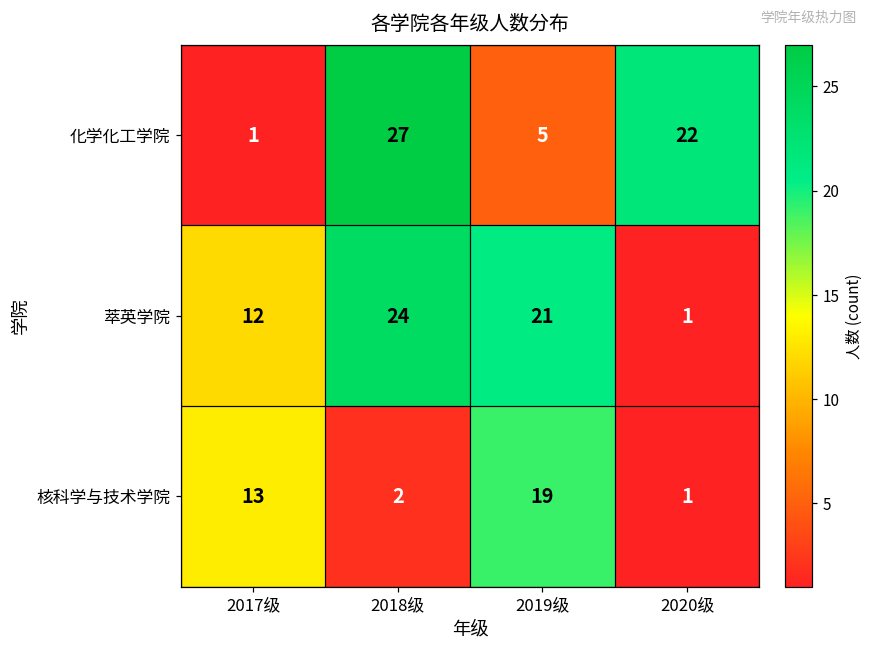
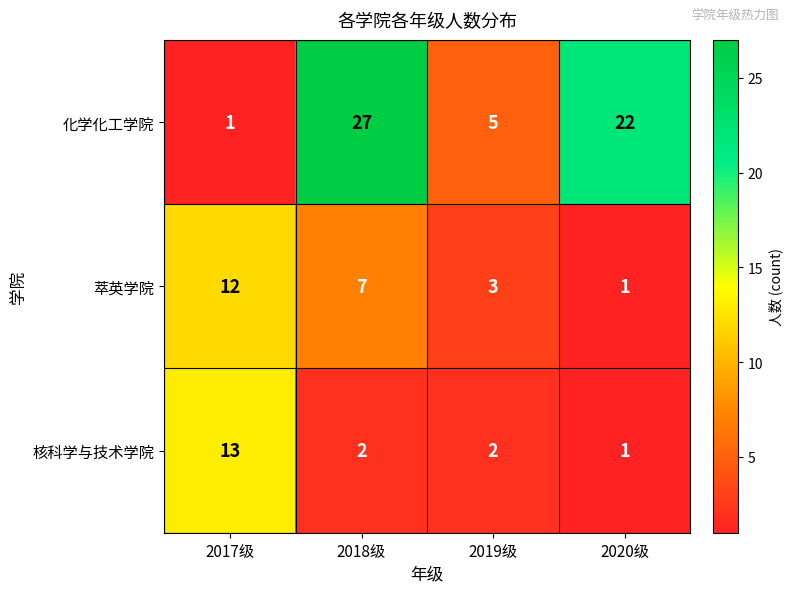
萃英学院, 2018级: 24 -> 7
萃英学院, 2019级: 21 -> 3
核科学与技术学院, 2019级: 19 -> 2
